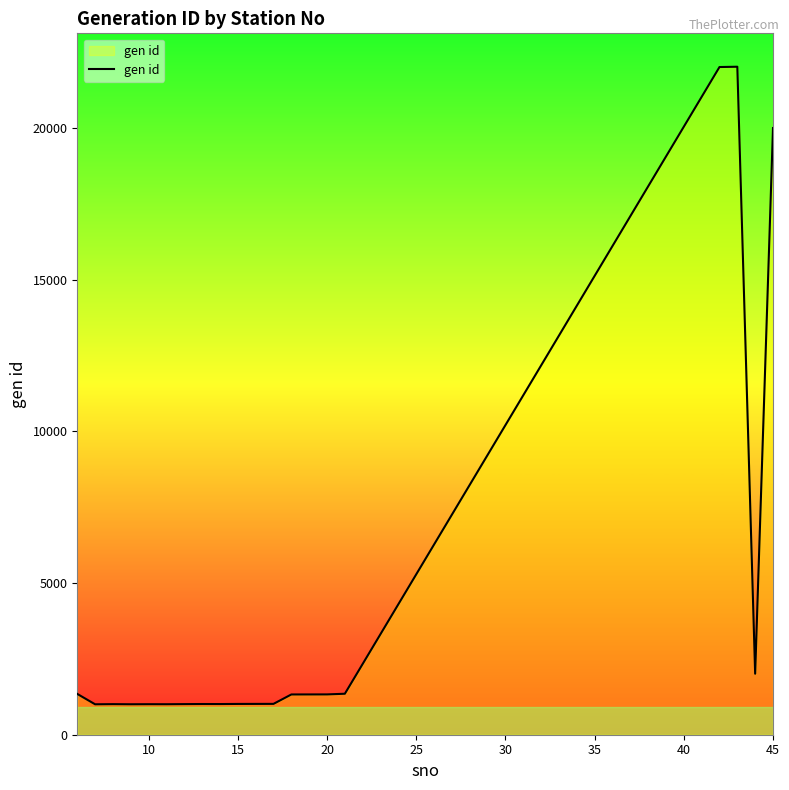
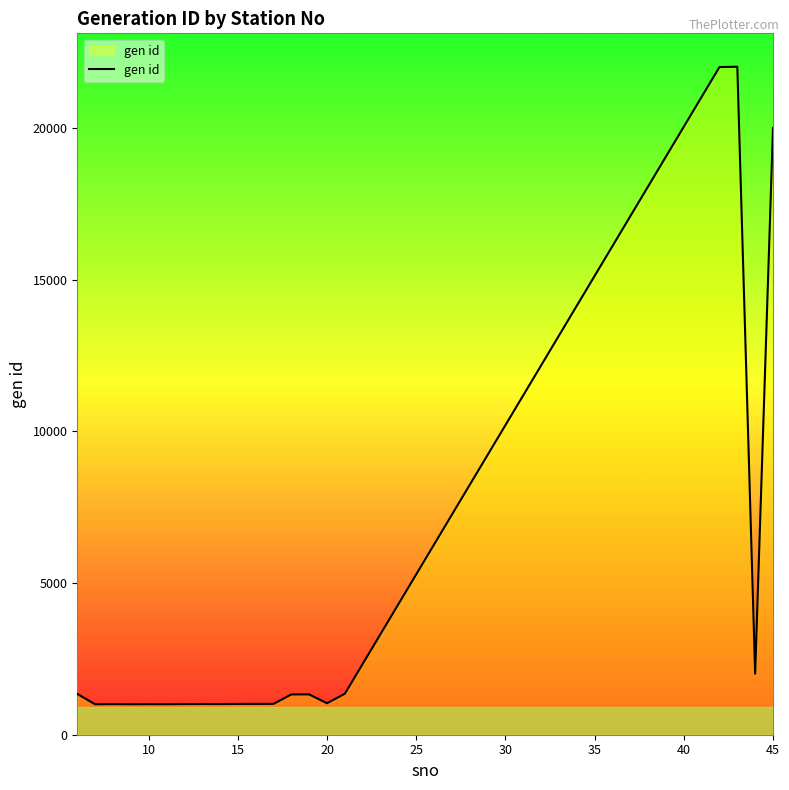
20: 1300 -> 1000
